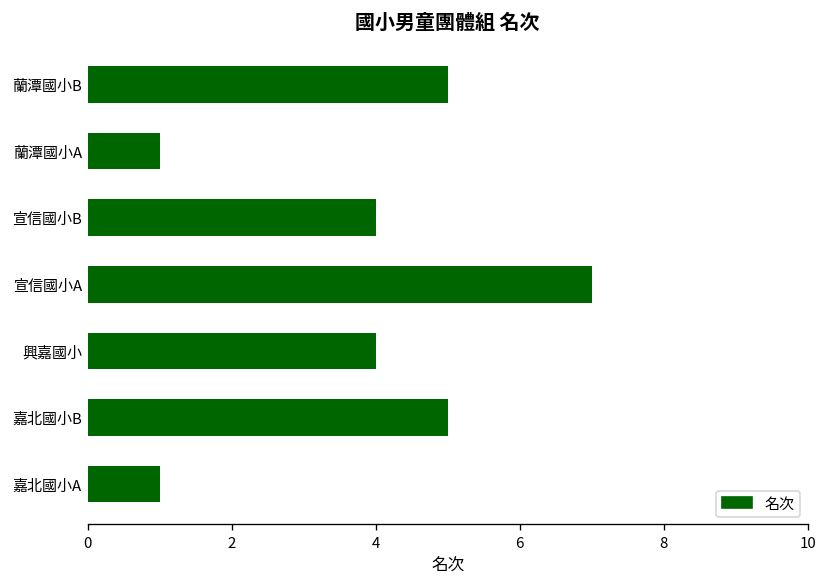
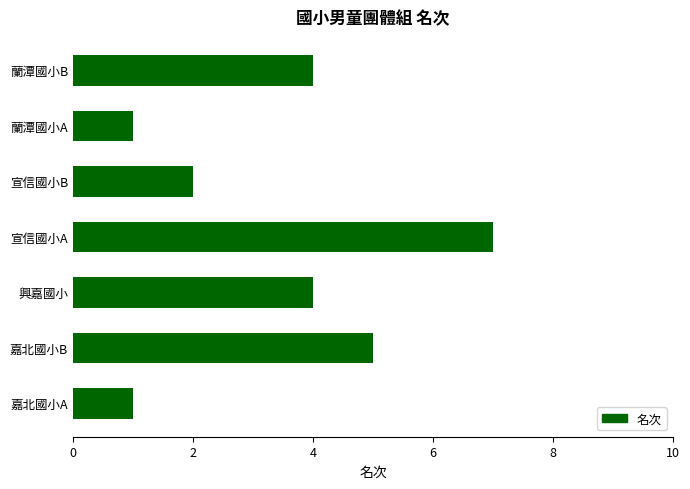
蘭潭國小B: 5 -> 4
宣信國小B: 4 -> 2
